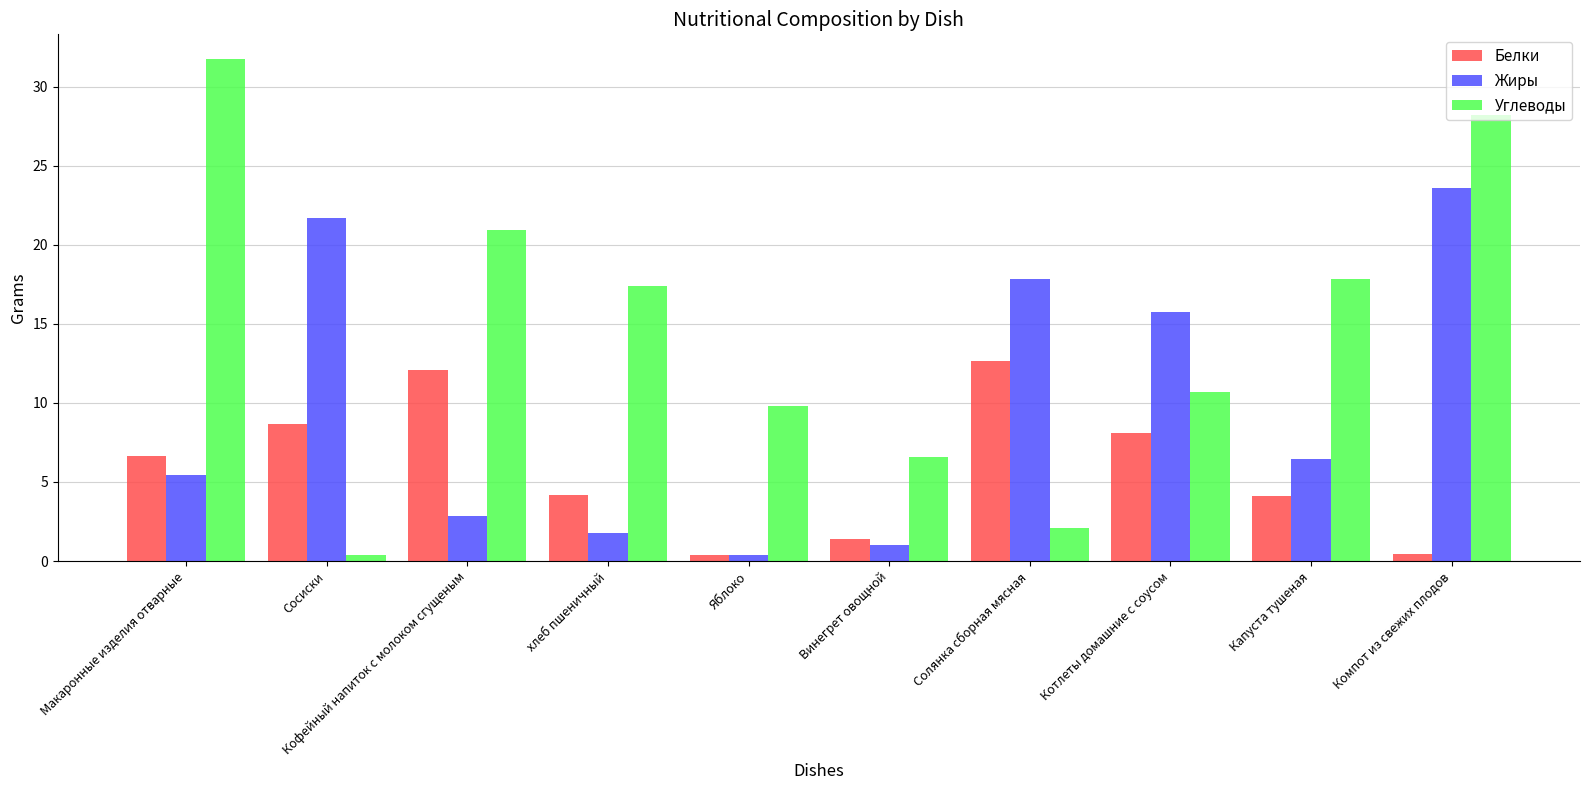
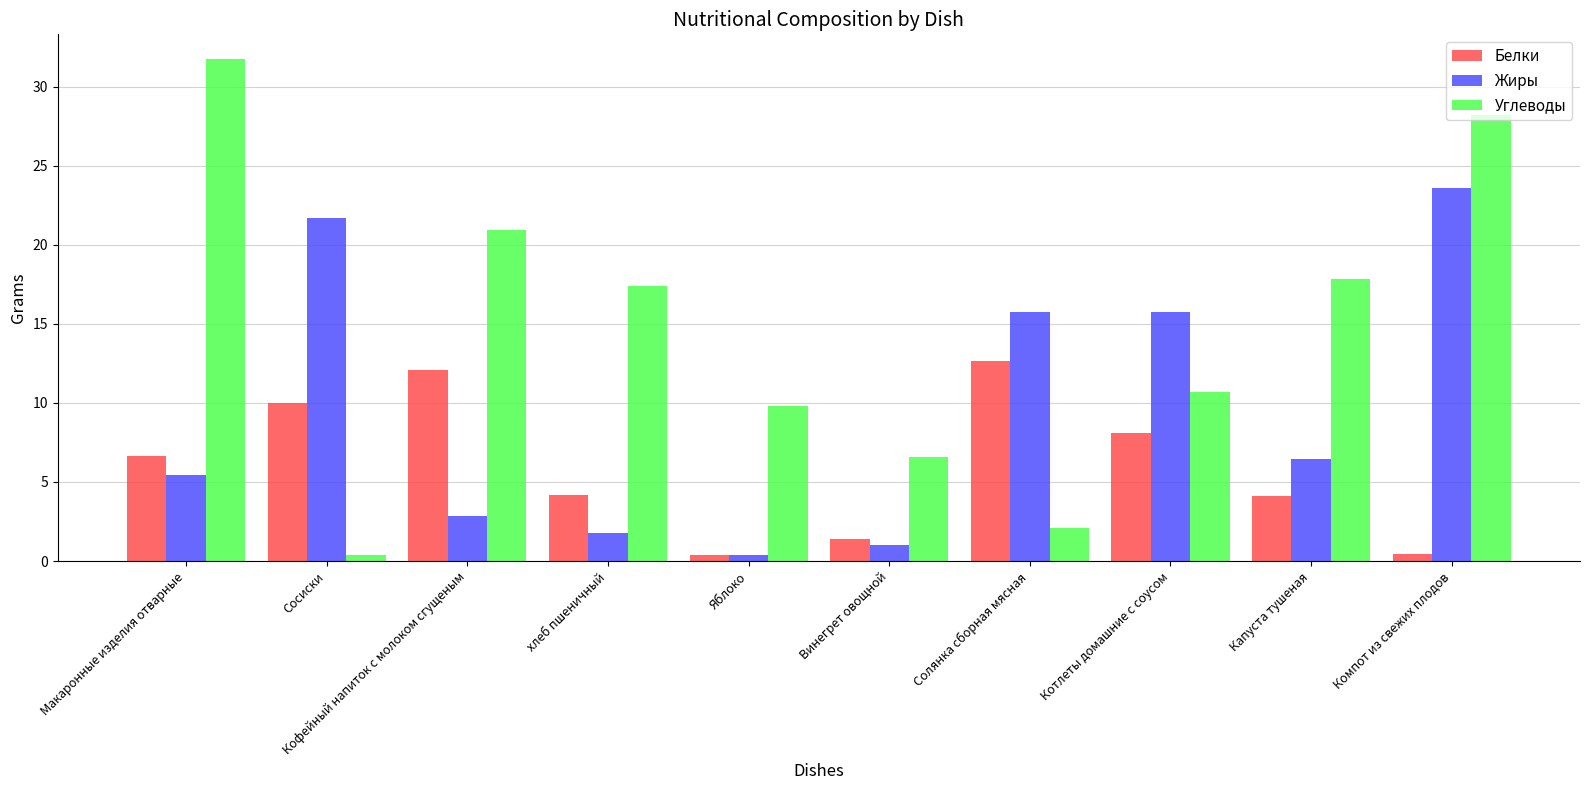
Белки, Сосиски: 8.7 -> 10.0
Жиры, Солянка сборная мясная: 17.9 -> 15.8
